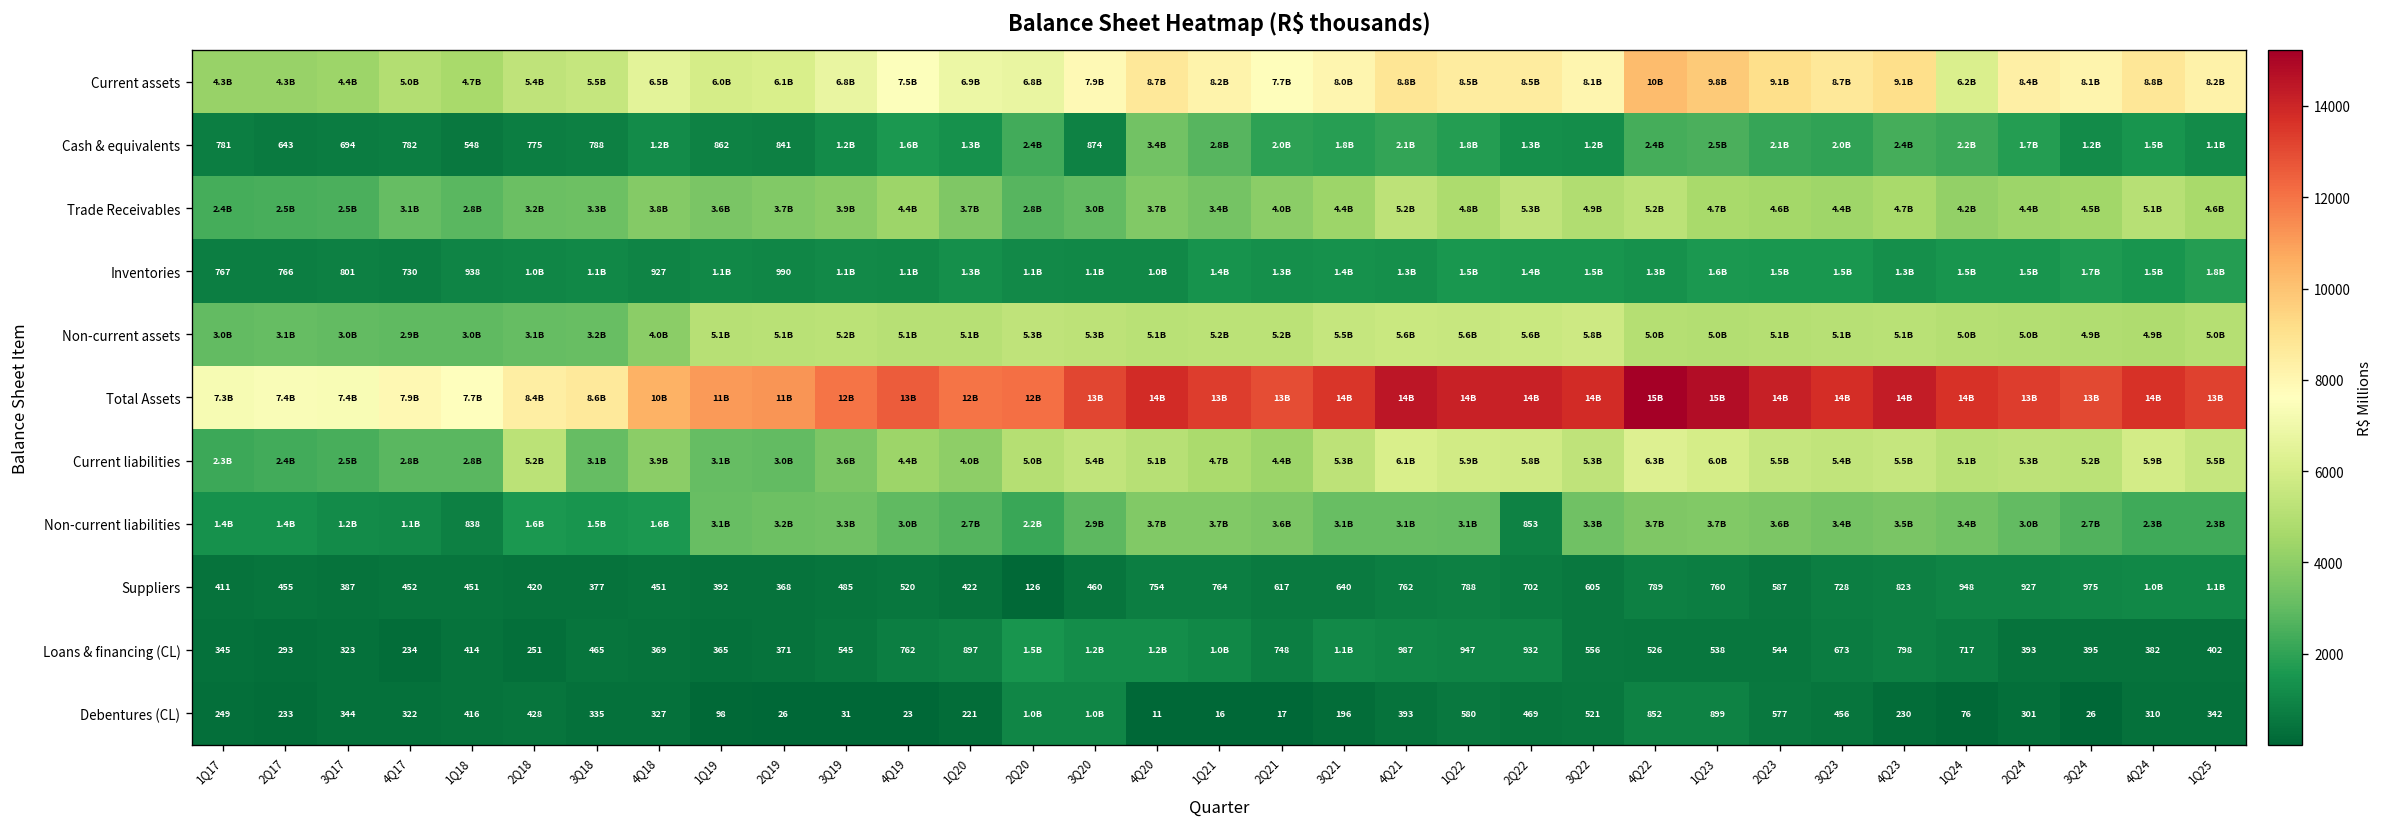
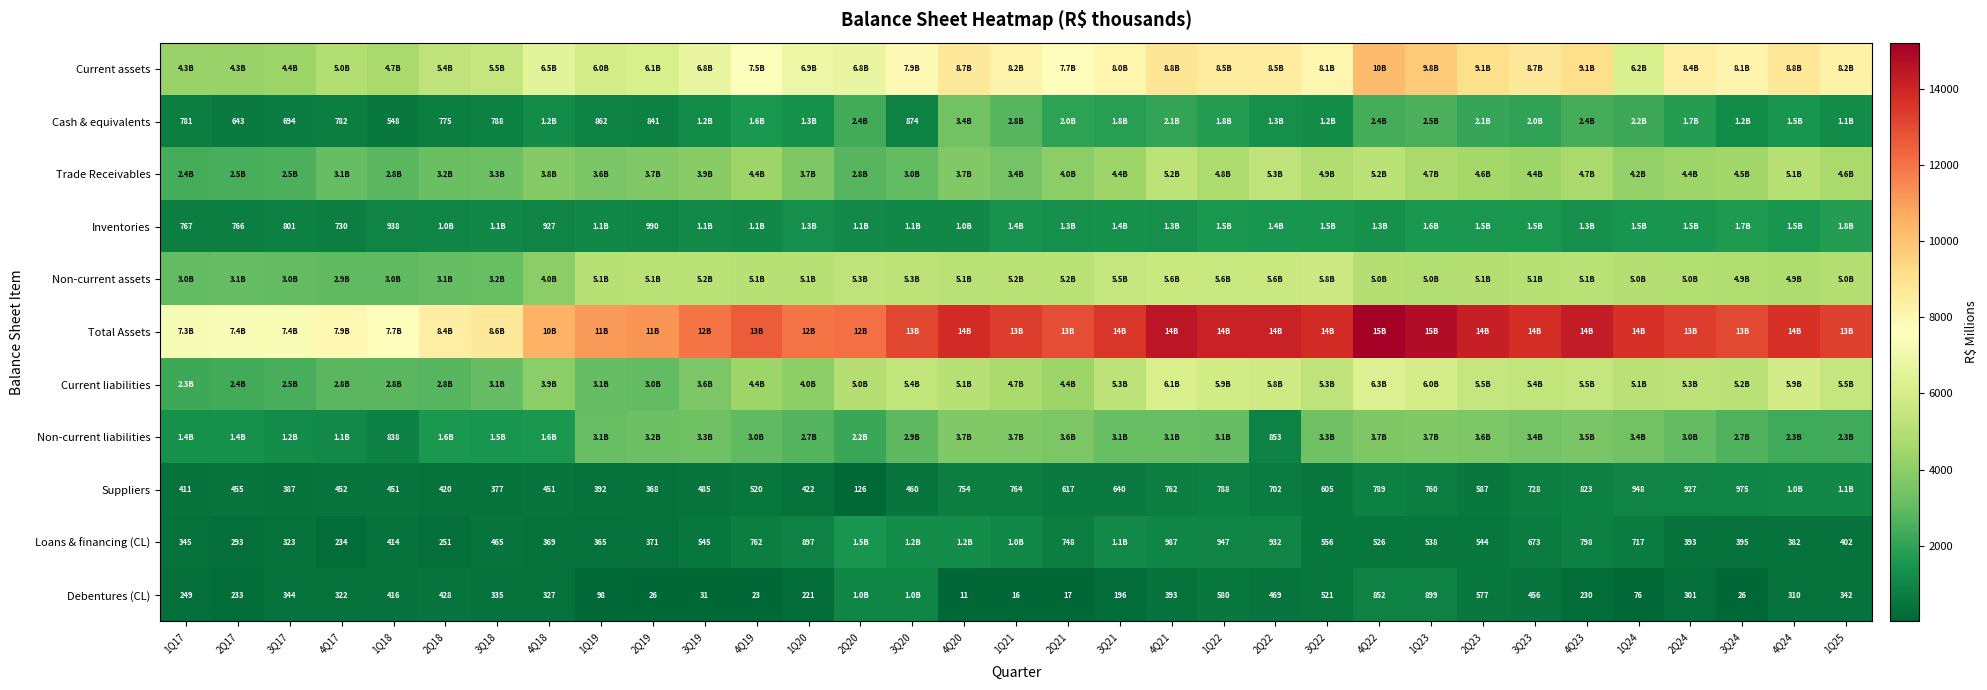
Current liabilities, 2Q18: 5.2B -> 2.8B
